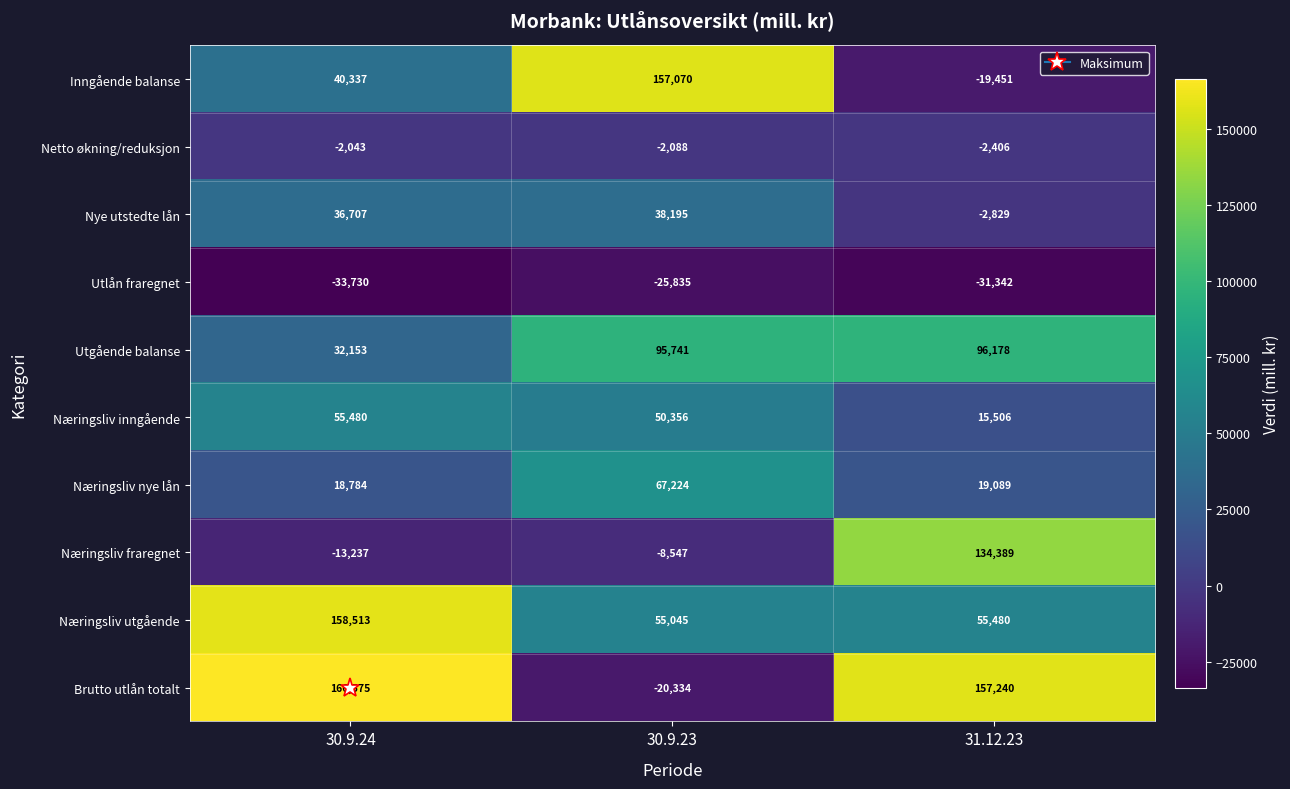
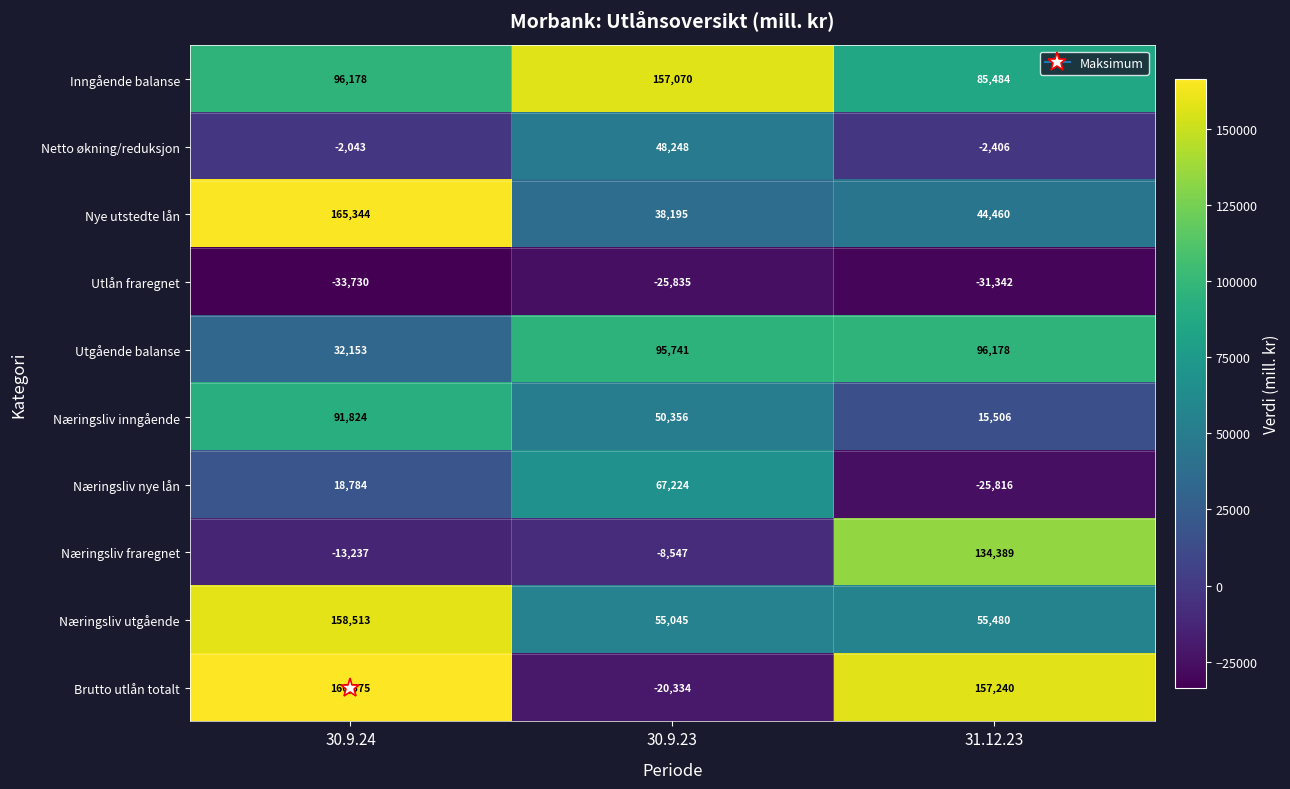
Inngående balanse, 30.9.24: 40,337 -> 96,178
Inngående balanse, 31.12.23: -19,451 -> 85,484
Netto økning/reduksjon, 30.9.23: -2,088 -> 48,248
Nye utstedte lån, 30.9.24: 36,707 -> 165,344
Nye utstedte lån, 31.12.23: -2,829 -> 44,460
Næringsliv inngående, 30.9.24: 55,480 -> 91,824
Næringsliv nye lån, 31.12.23: 19,089 -> -25,816
